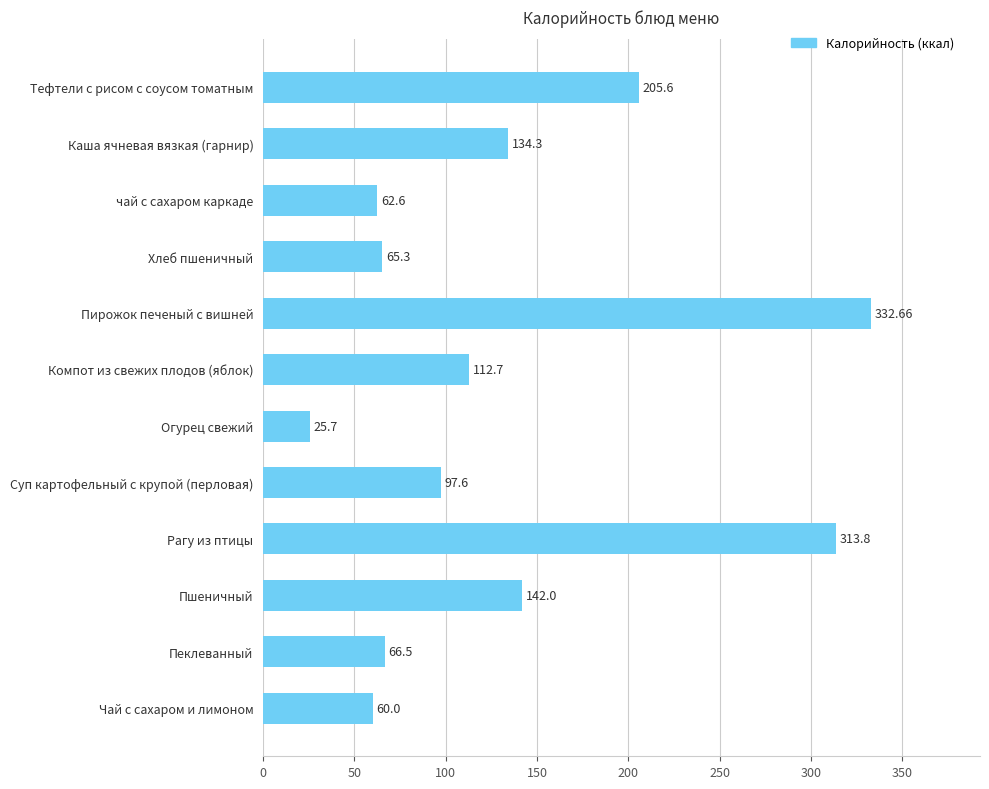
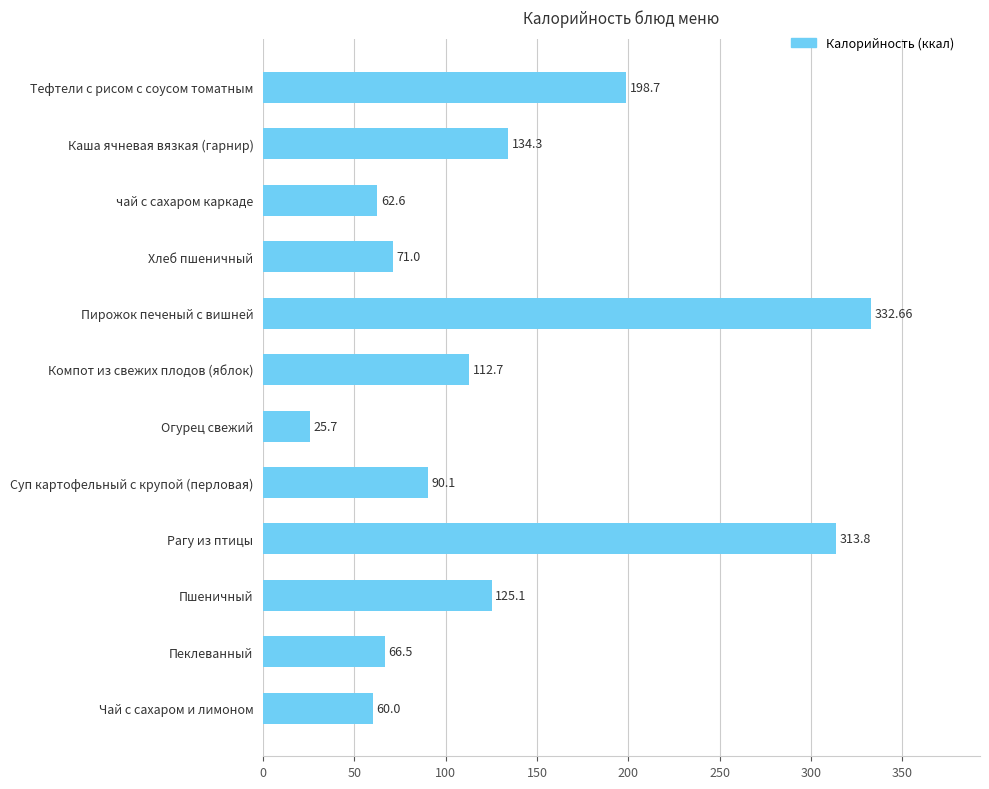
Тефтели с рисом с соусом томатным: 205.6 -> 198.7
Хлеб пшеничный: 65.3 -> 71.0
Суп картофельный с крупой (перловая): 97.6 -> 90.1
Пшеничный: 142.0 -> 125.1
